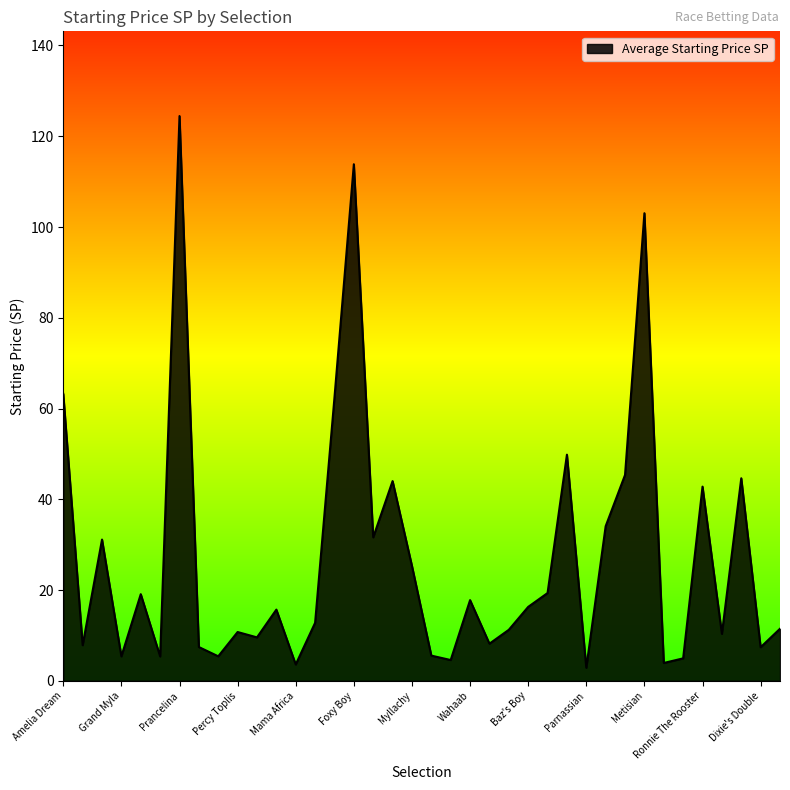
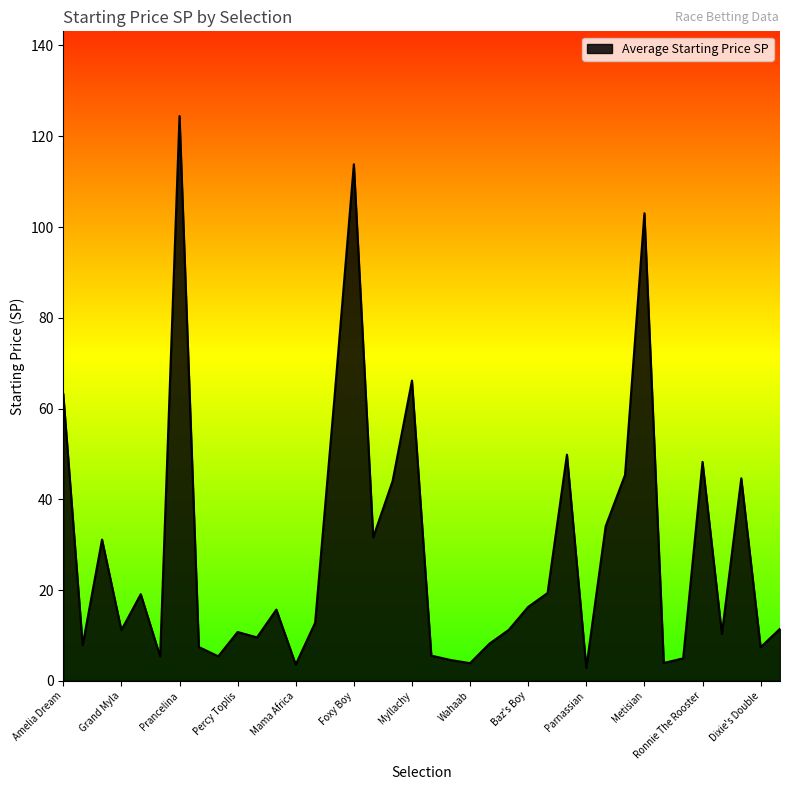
Grand Myla: 5 -> 11
Myllachy: 25 -> 66
Wahaab: 18 -> 4
Ronnie The Rooster: 43 -> 48
